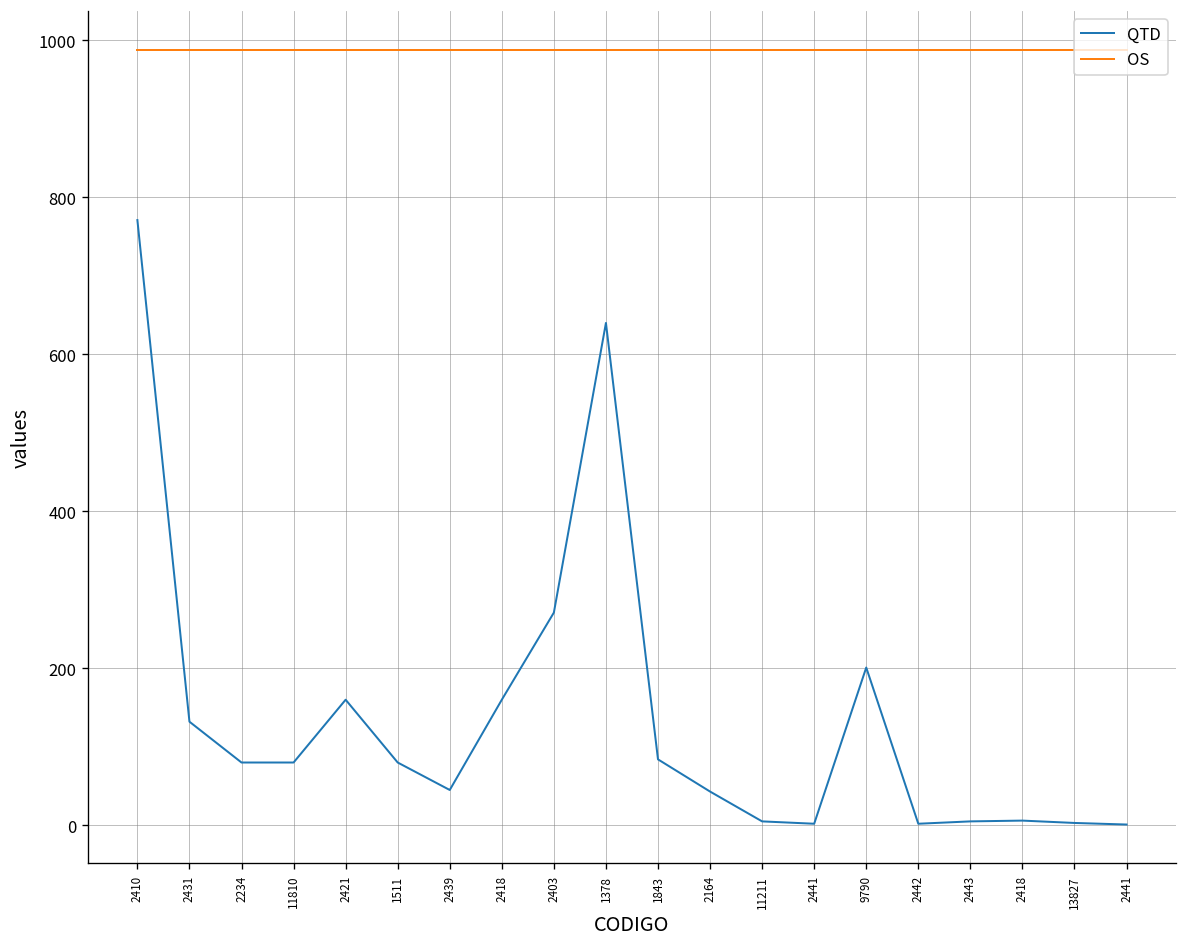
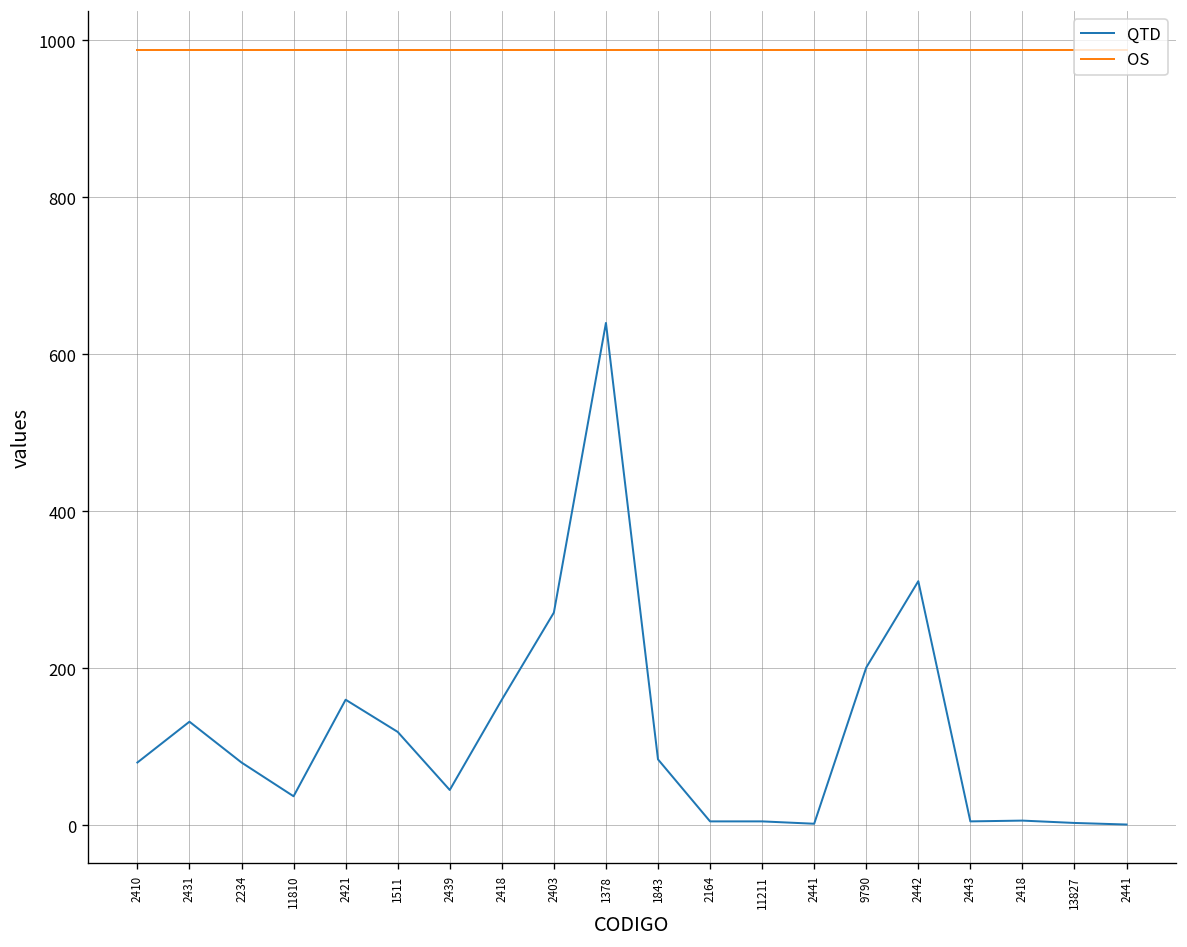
QTD, 2410: 770 -> 80
QTD, 11810: 80 -> 40
QTD, 1511: 80 -> 120
QTD, 2164: 40 -> 10
QTD, 2442: 0 -> 310
